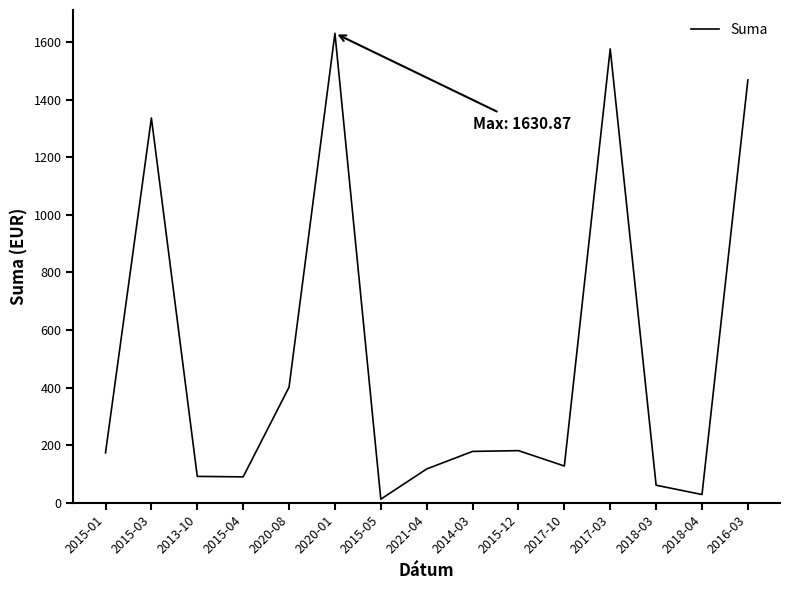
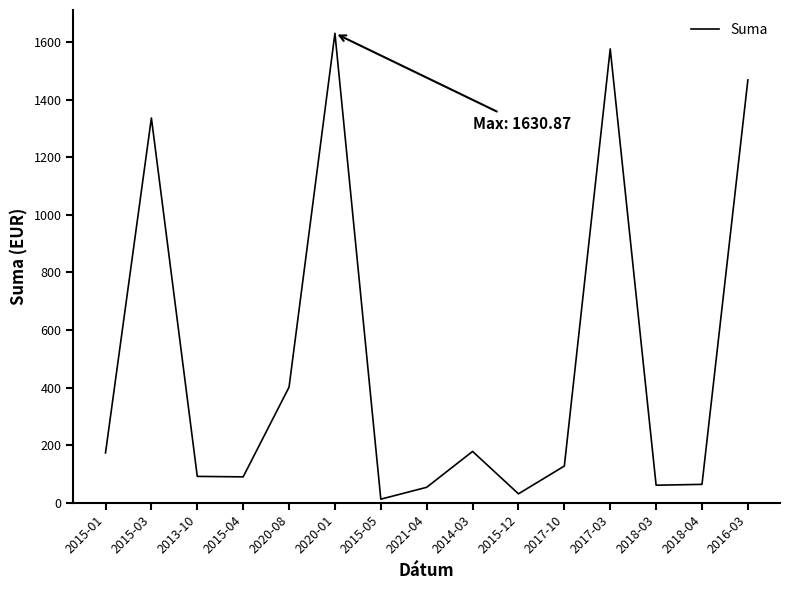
2021-04: 120 -> 50
2015-12: 180 -> 30
2018-04: 30 -> 60
